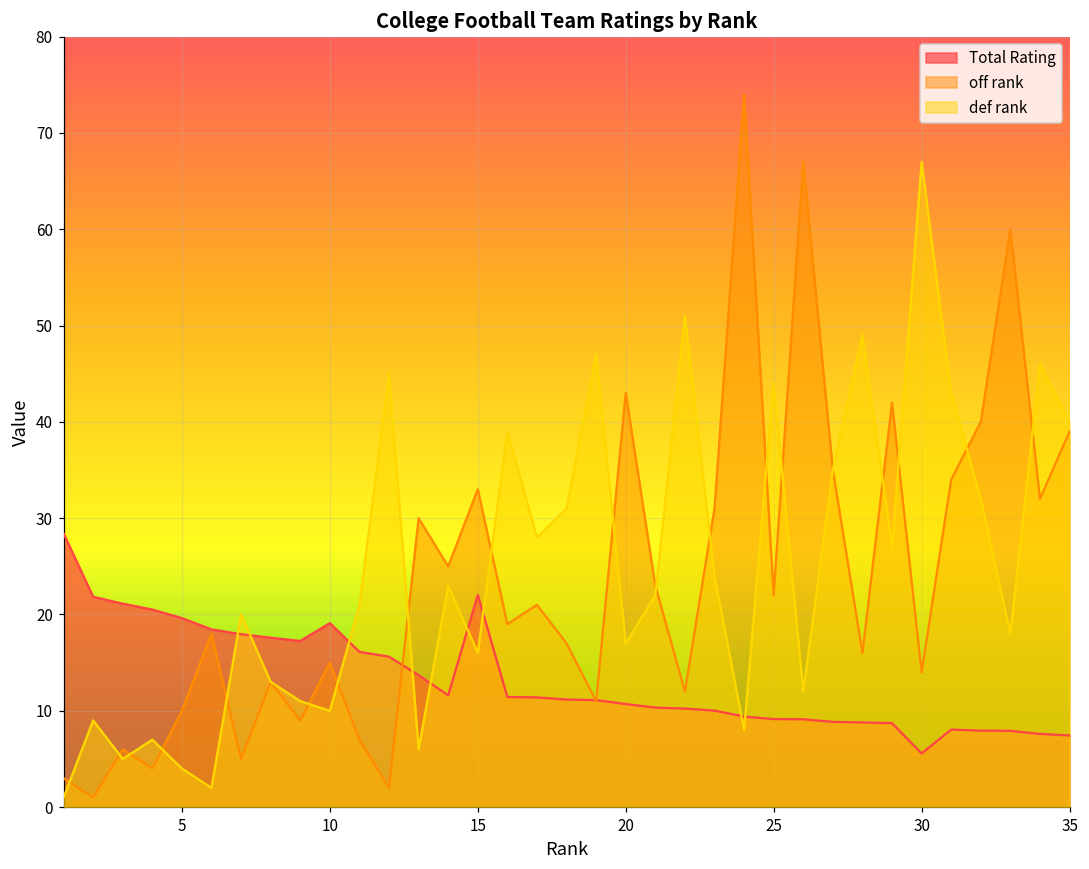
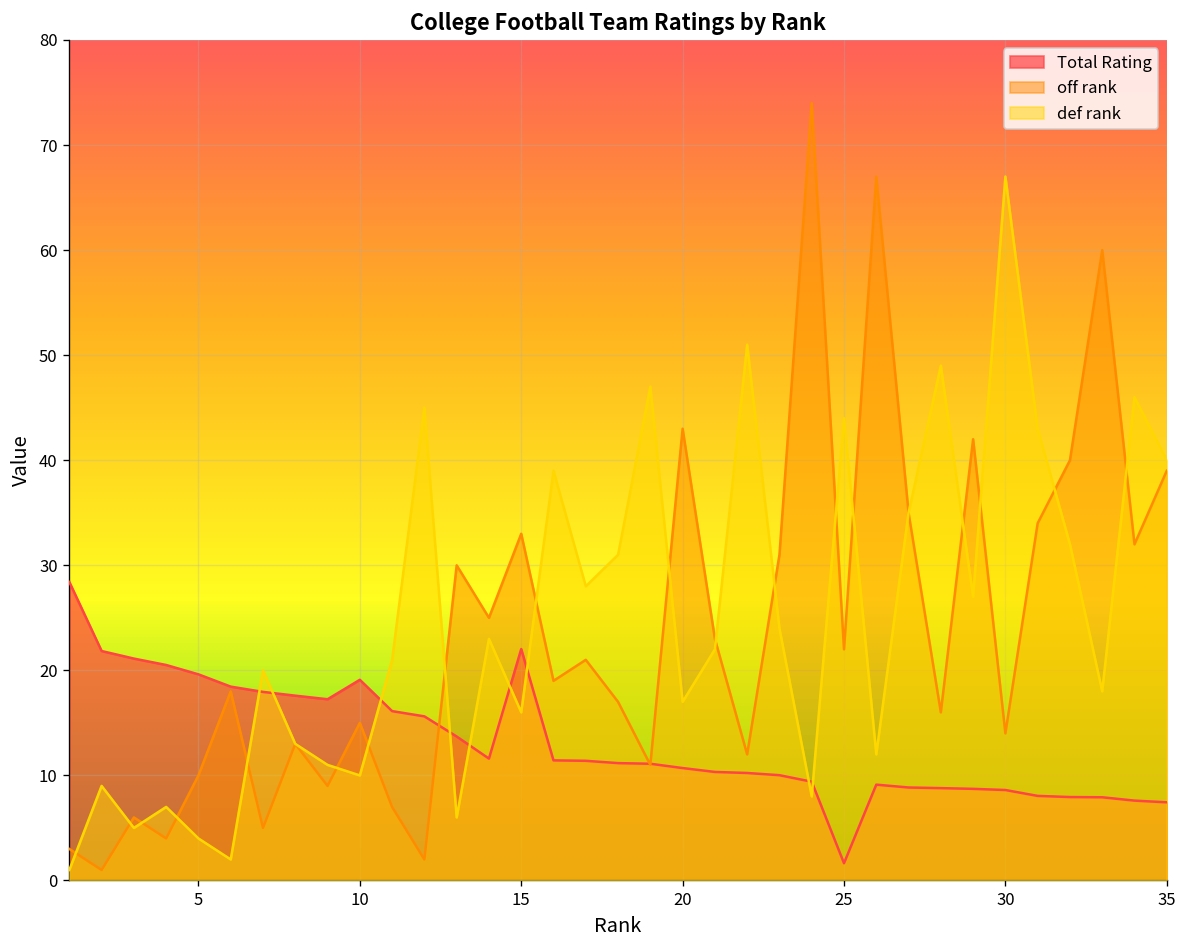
Total Rating, 25: 9 -> 2
Total Rating, 30: 6 -> 9
